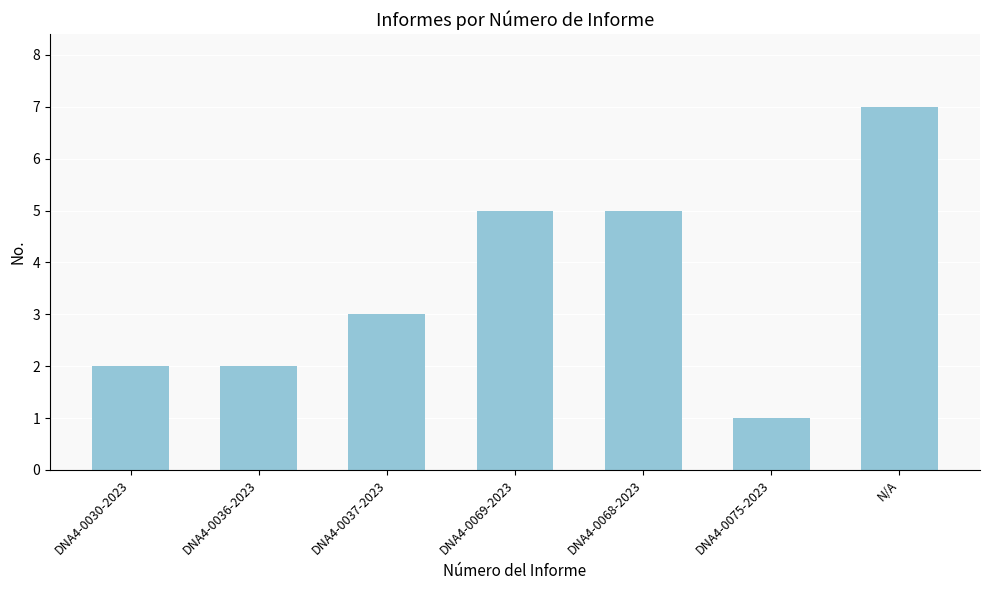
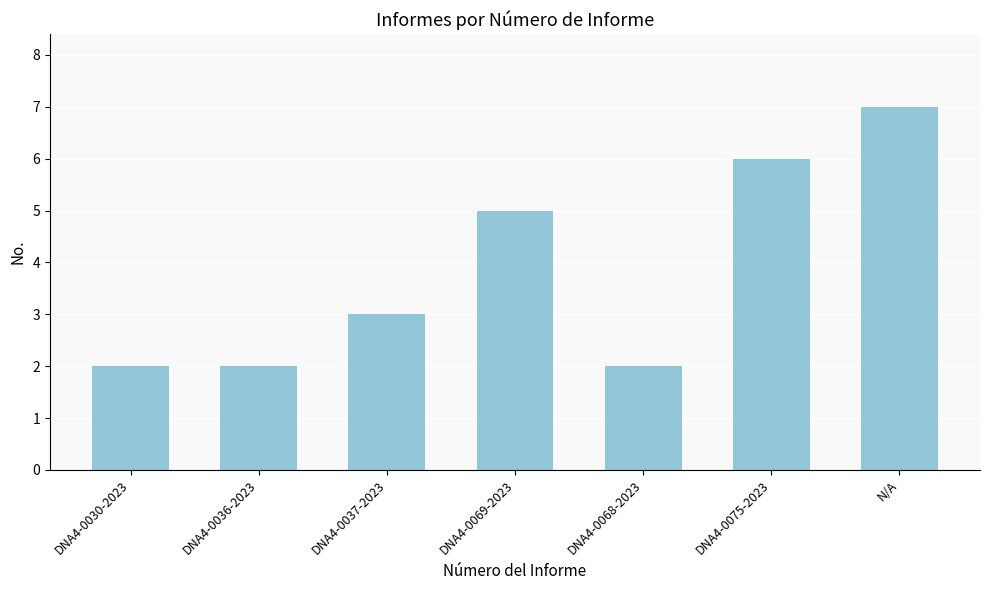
DNA4-0068-2023: 5 -> 2
DNA4-0075-2023: 1 -> 6
